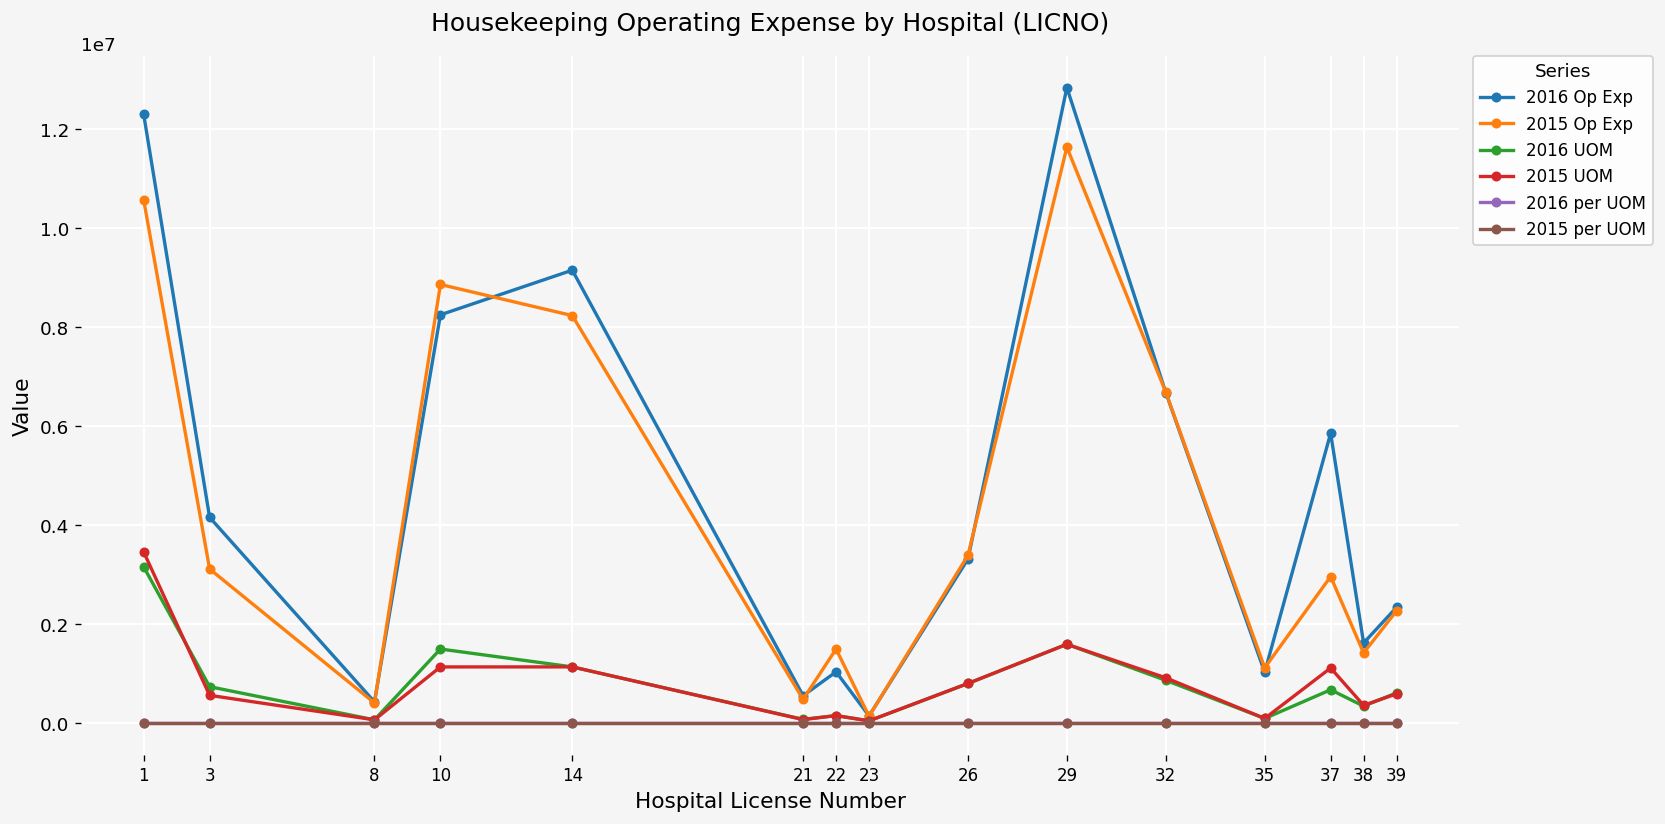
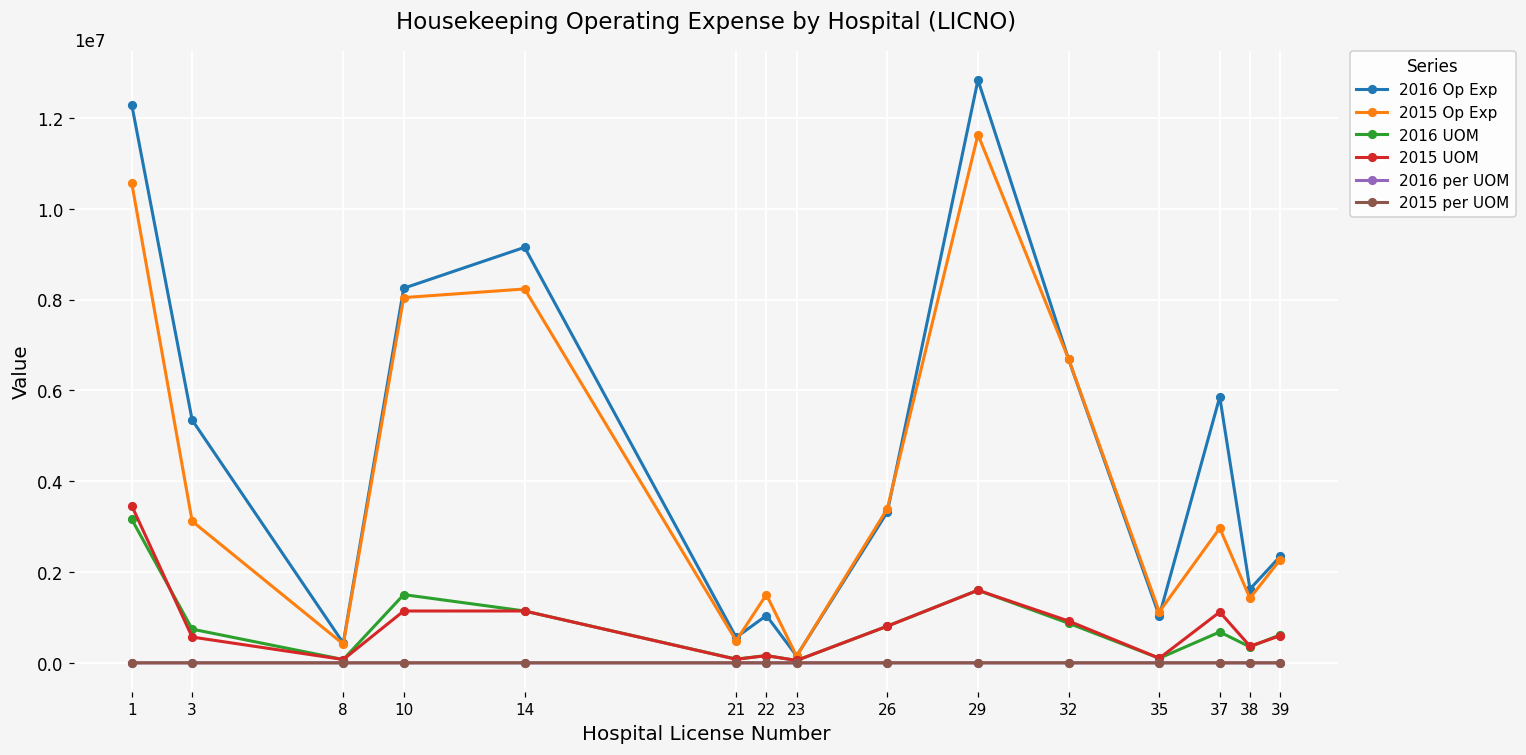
2016 Op Exp, 3: 4200000 -> 5300000
2015 Op Exp, 10: 8900000 -> 8000000
